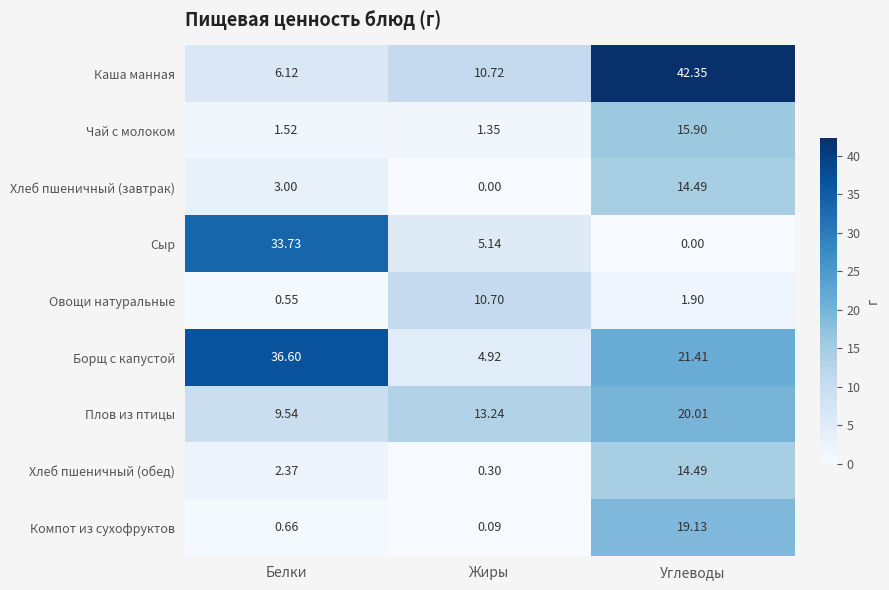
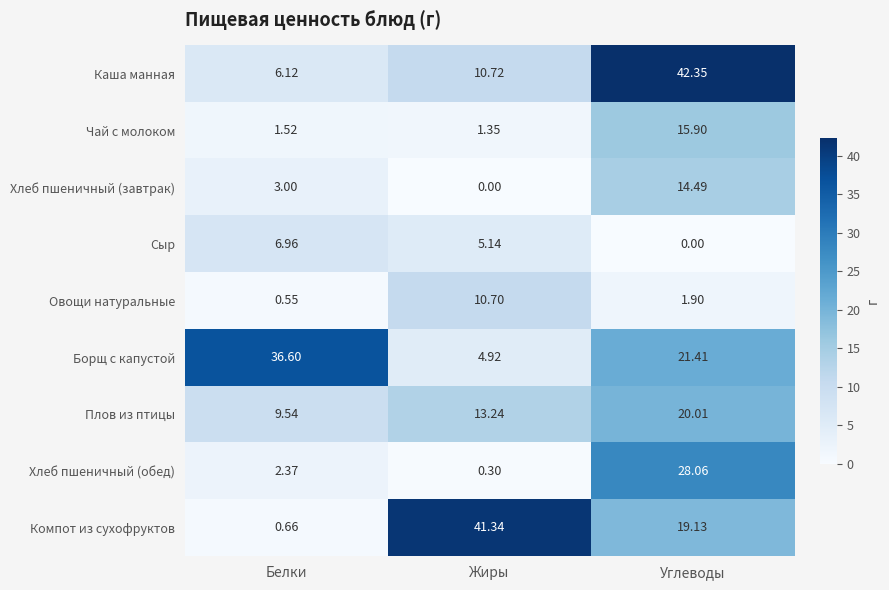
Сыр, Белки: 33.73 -> 6.96
Хлеб пшеничный (обед), Углеводы: 14.49 -> 28.06
Компот из сухофруктов, Жиры: 0.09 -> 41.34
